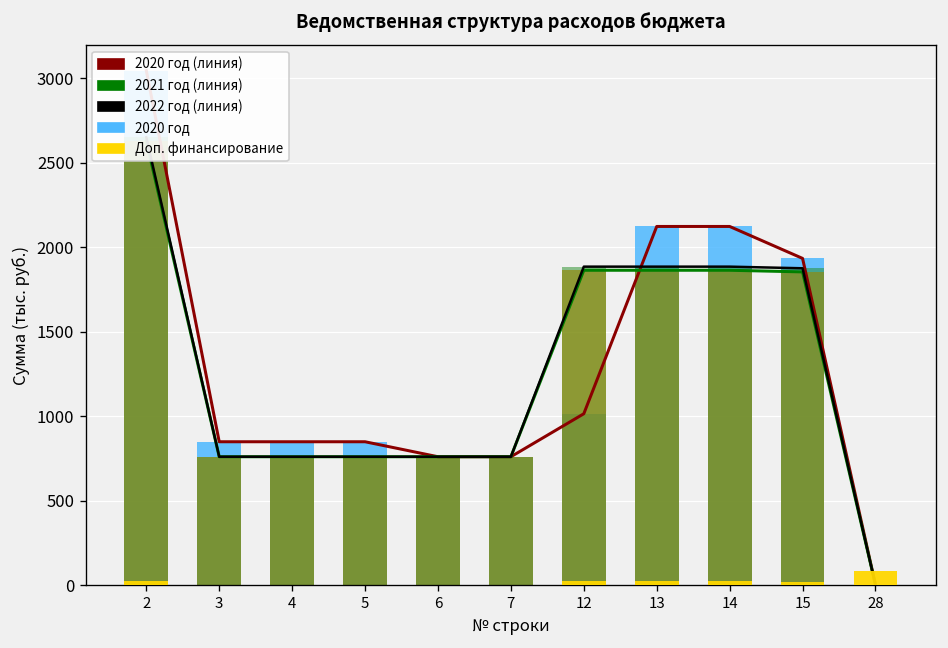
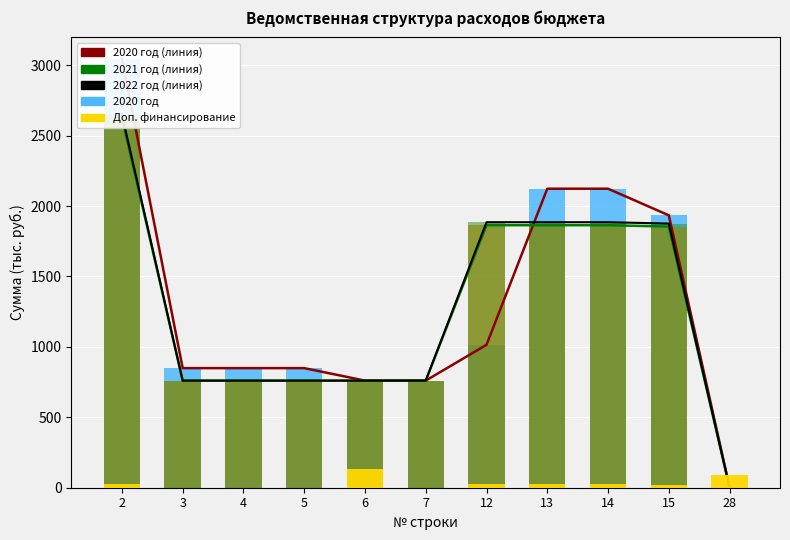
Доп. финансирование, 6: 0 -> 130
